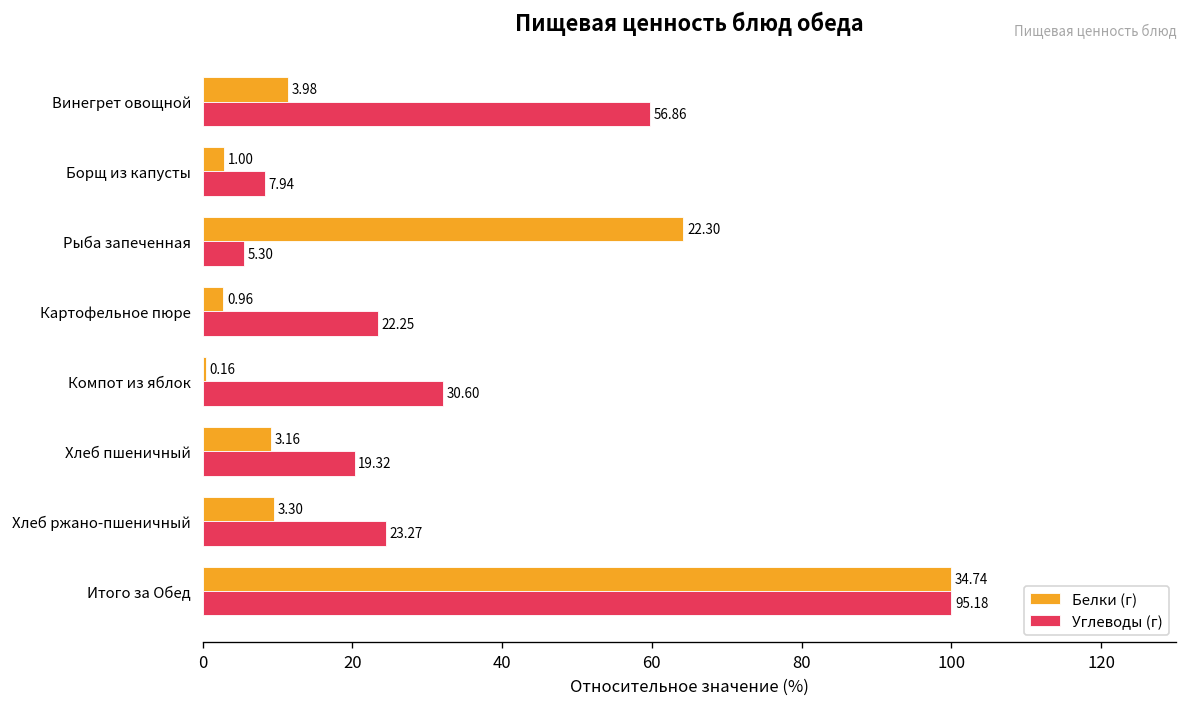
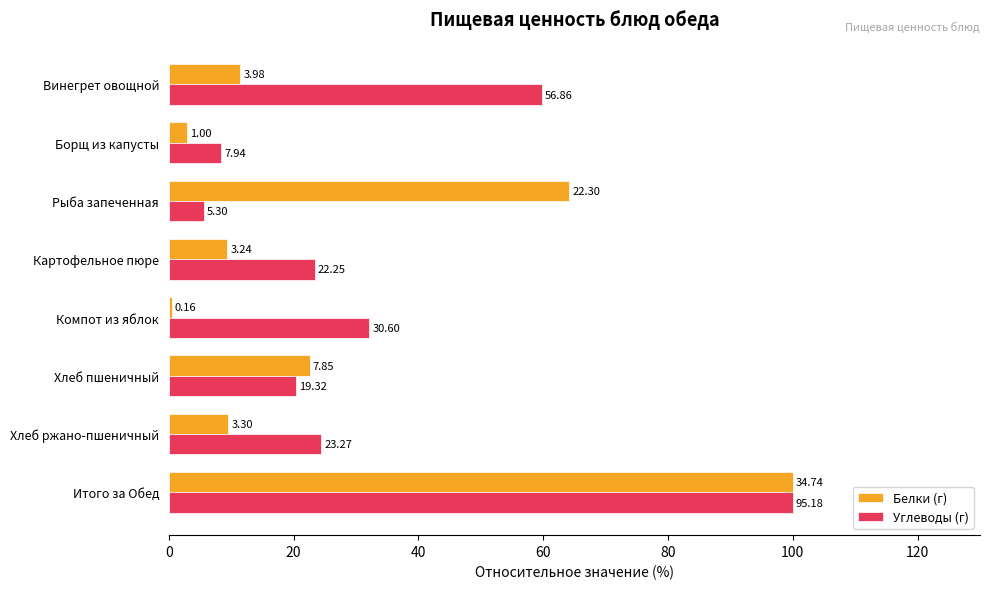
Белки (г), Картофельное пюре: 0.96 -> 3.24
Белки (г), Хлеб пшеничный: 3.16 -> 7.85
